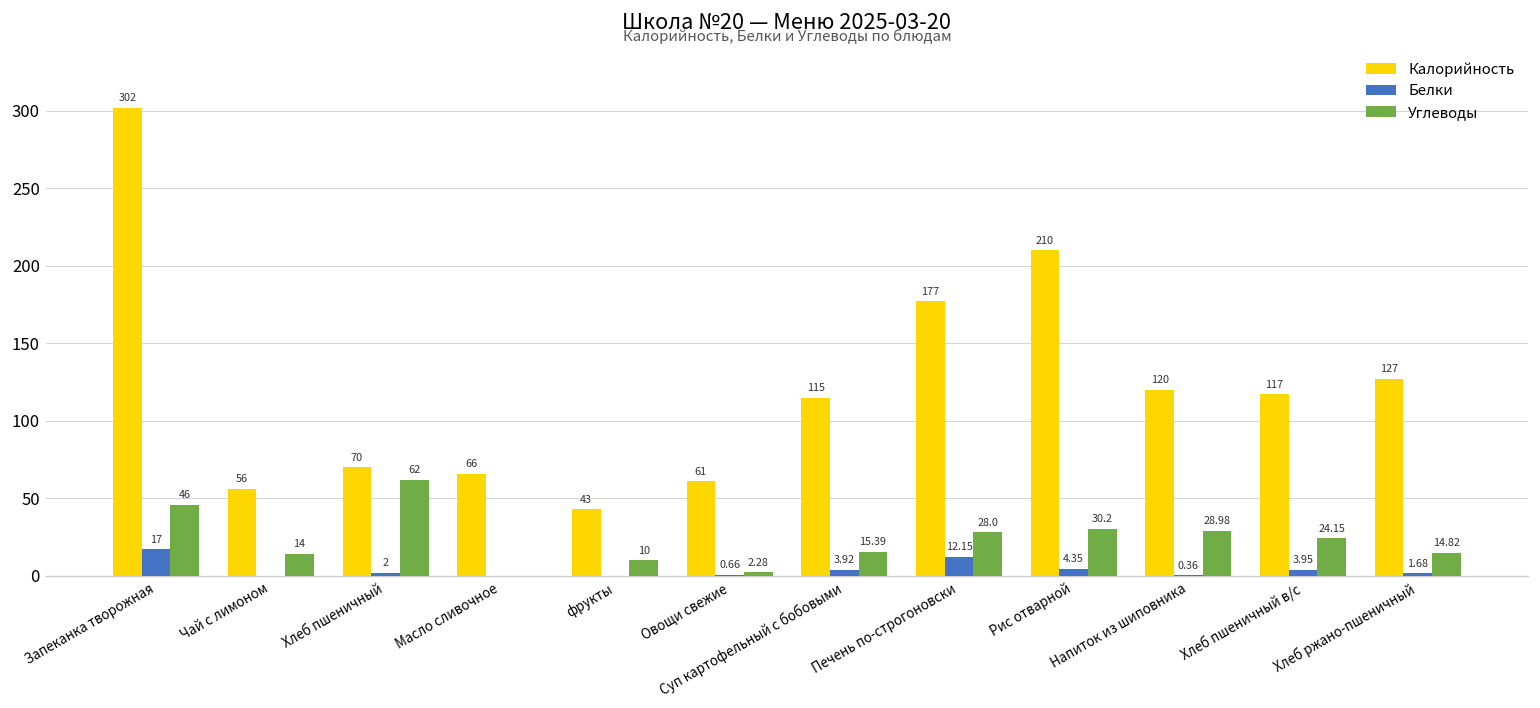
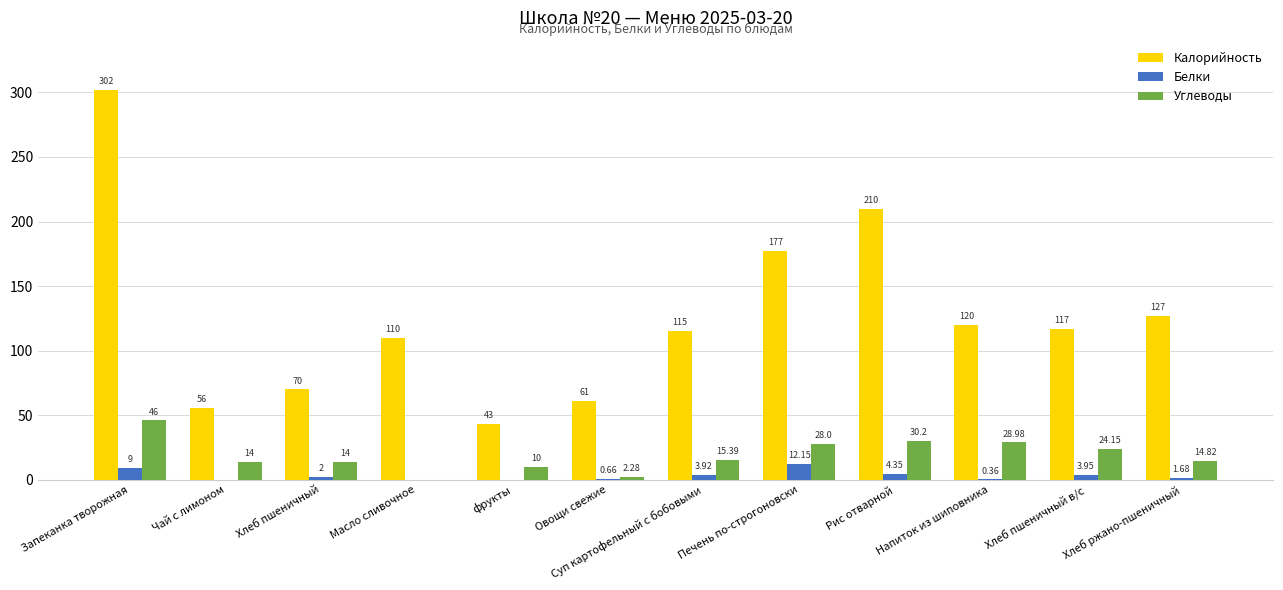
Белки, Запеканка творожная: 17 -> 9
Углеводы, Хлеб пшеничный: 62 -> 14
Калорийность, Масло сливочное: 66 -> 110
